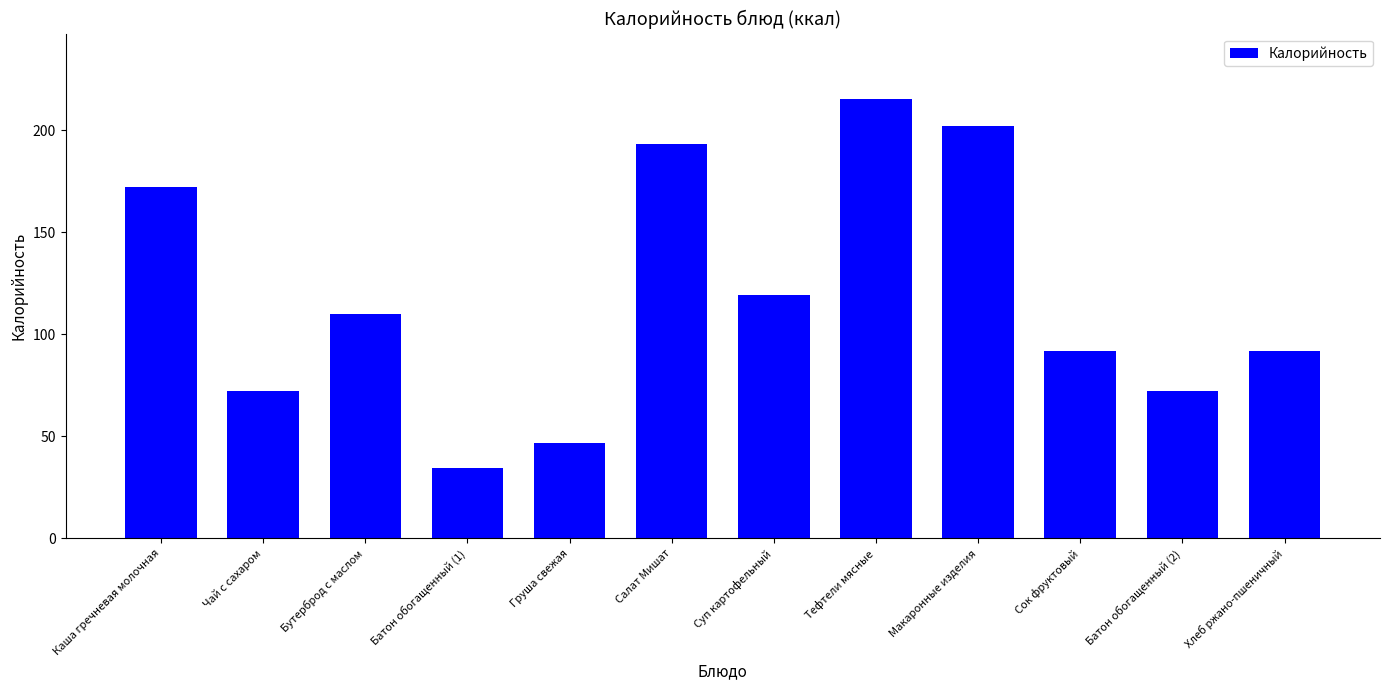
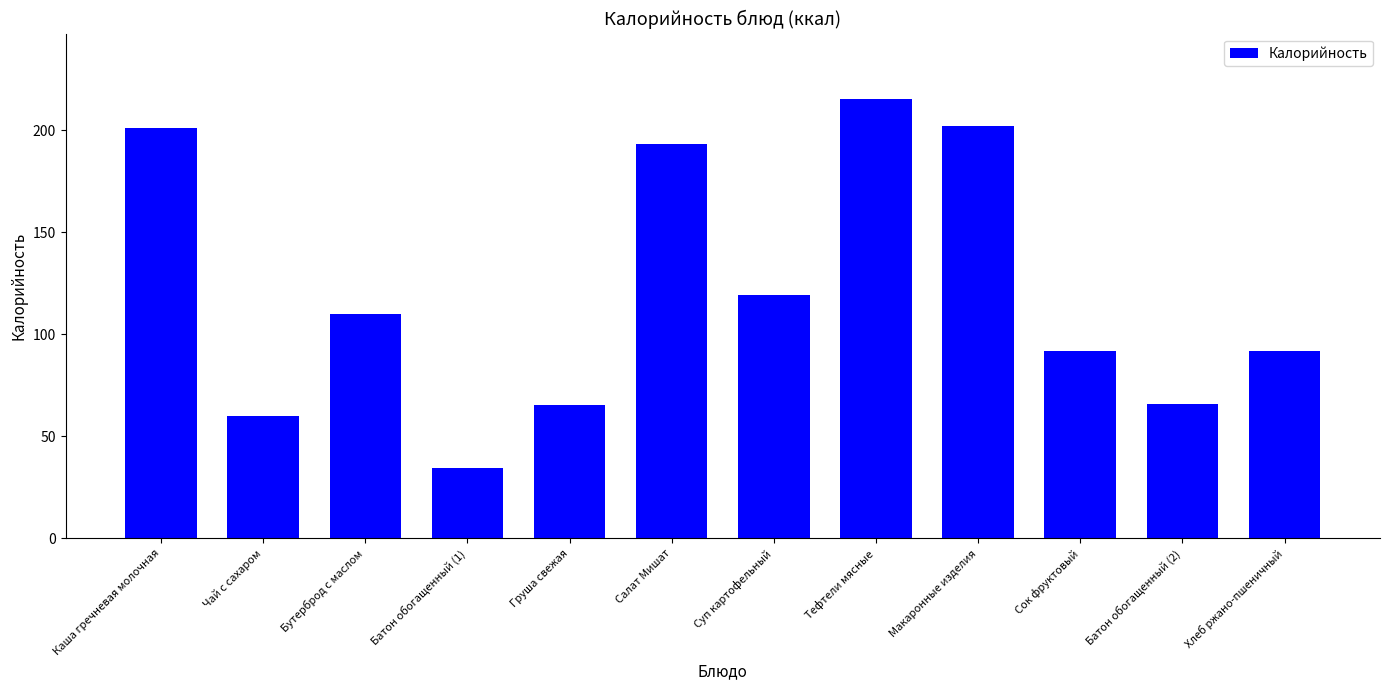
Каша гречневая молочная: 172 -> 201
Чай с сахаром: 72 -> 60
Груша свежая: 47 -> 65
Батон обогащенный (2): 72 -> 66
